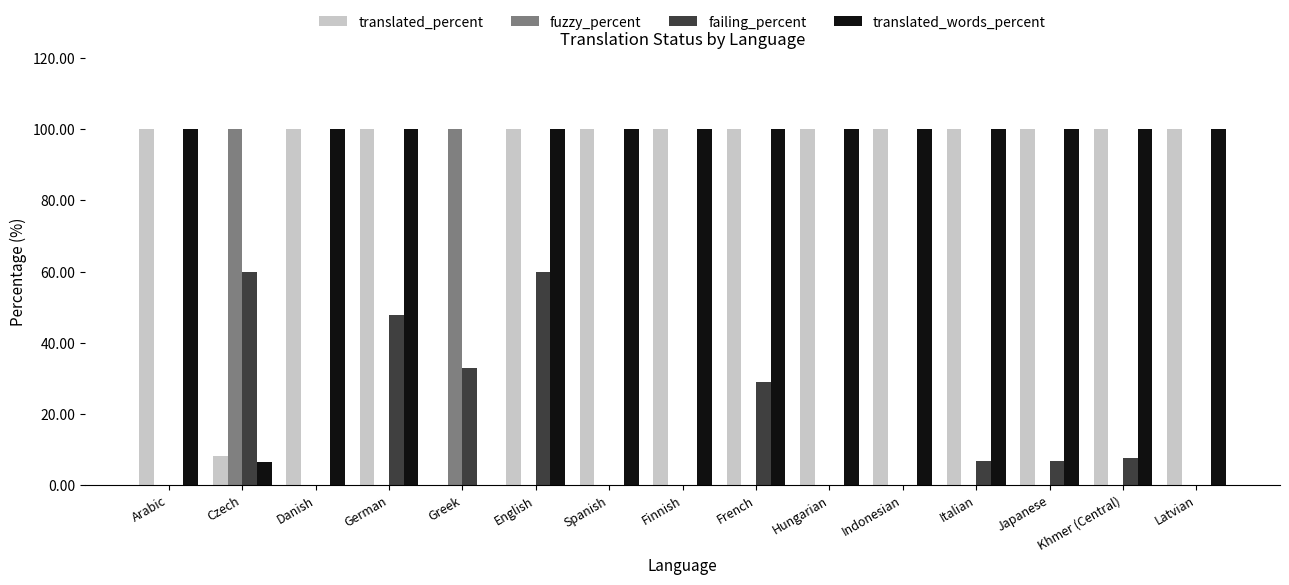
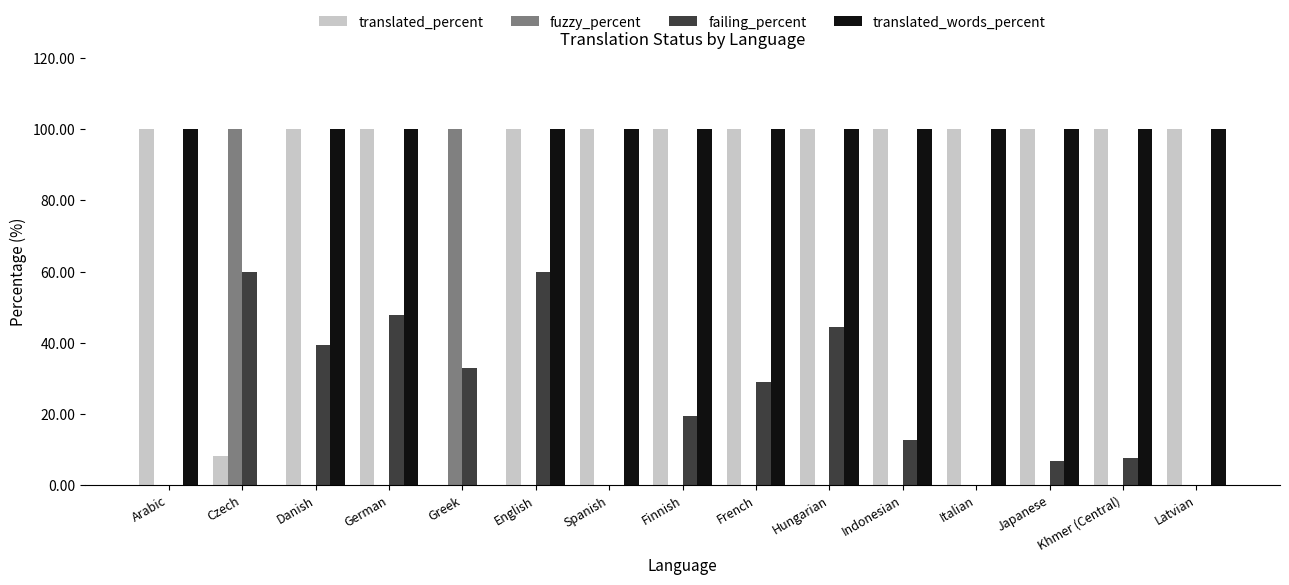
translated_words_percent, Czech: 7 -> 0
failing_percent, Danish: 0 -> 39
failing_percent, Finnish: 0 -> 20
failing_percent, Hungarian: 0 -> 45
failing_percent, Indonesian: 0 -> 13
failing_percent, Italian: 7 -> 0
